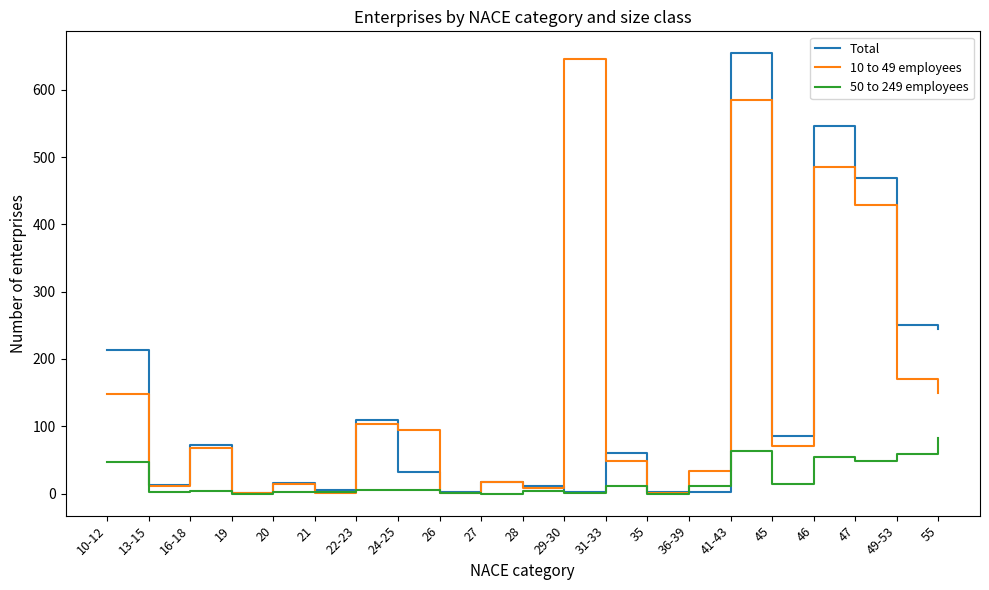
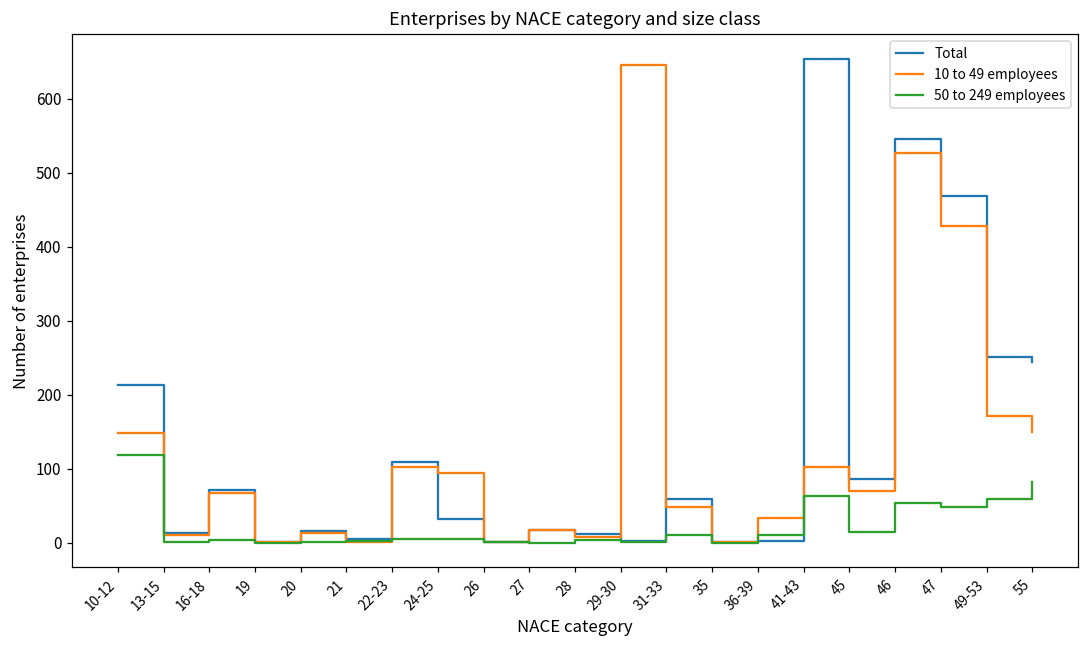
50 to 249 employees, 10-12: 50 -> 120
10 to 49 employees, 41-43: 590 -> 100
10 to 49 employees, 46: 490 -> 530
